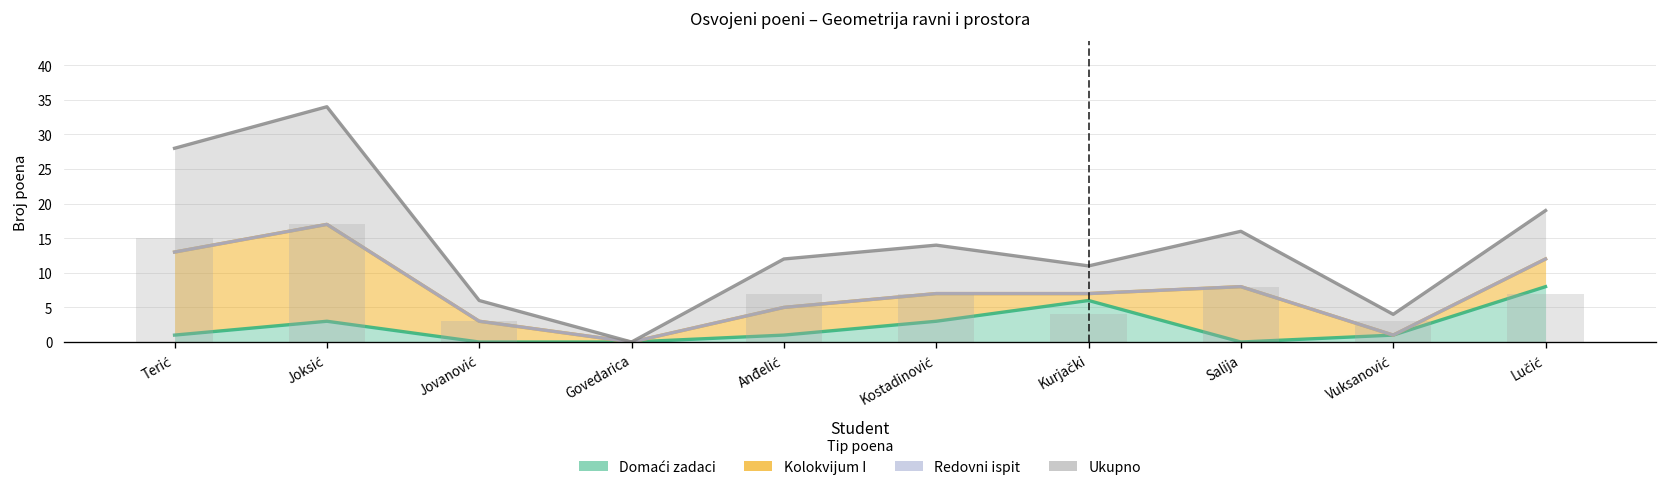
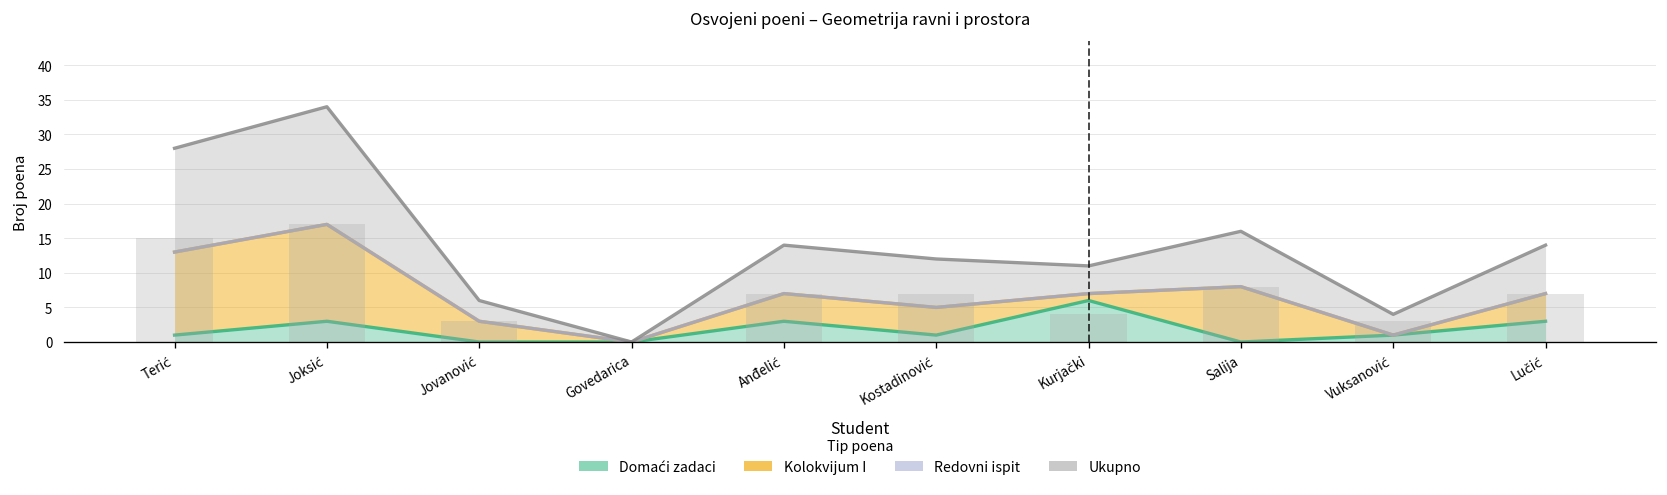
Domaći zadaci, Anđelić: 1 -> 3
Domaći zadaci, Kostadinović: 3 -> 1
Domaći zadaci, Lučić: 8 -> 3
